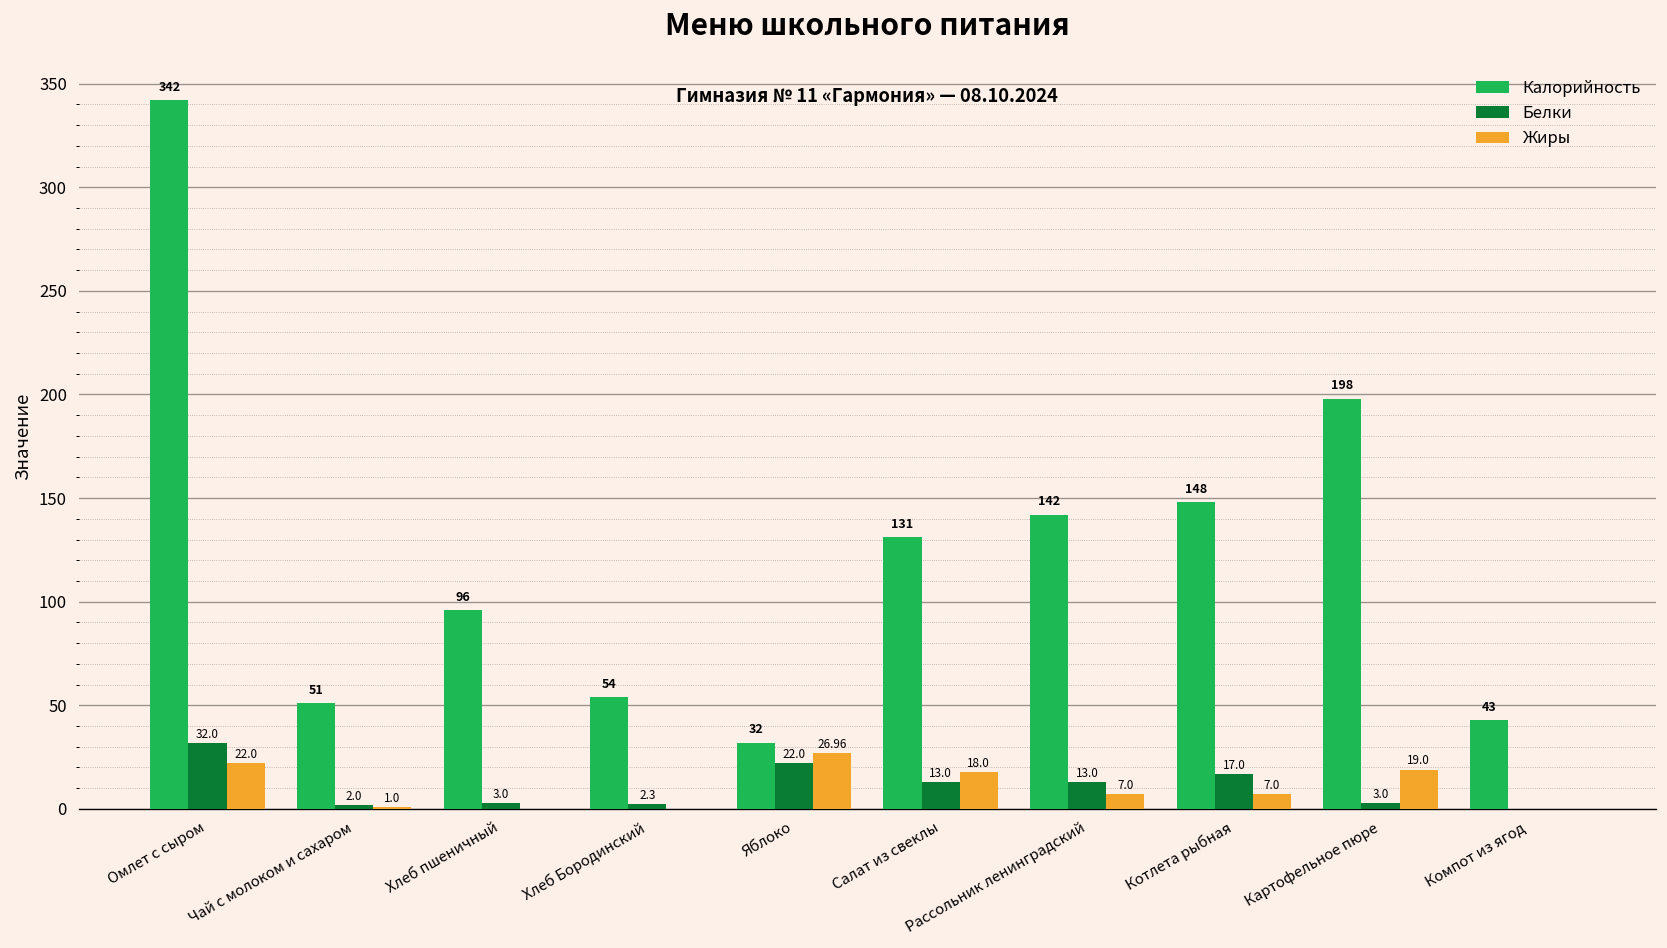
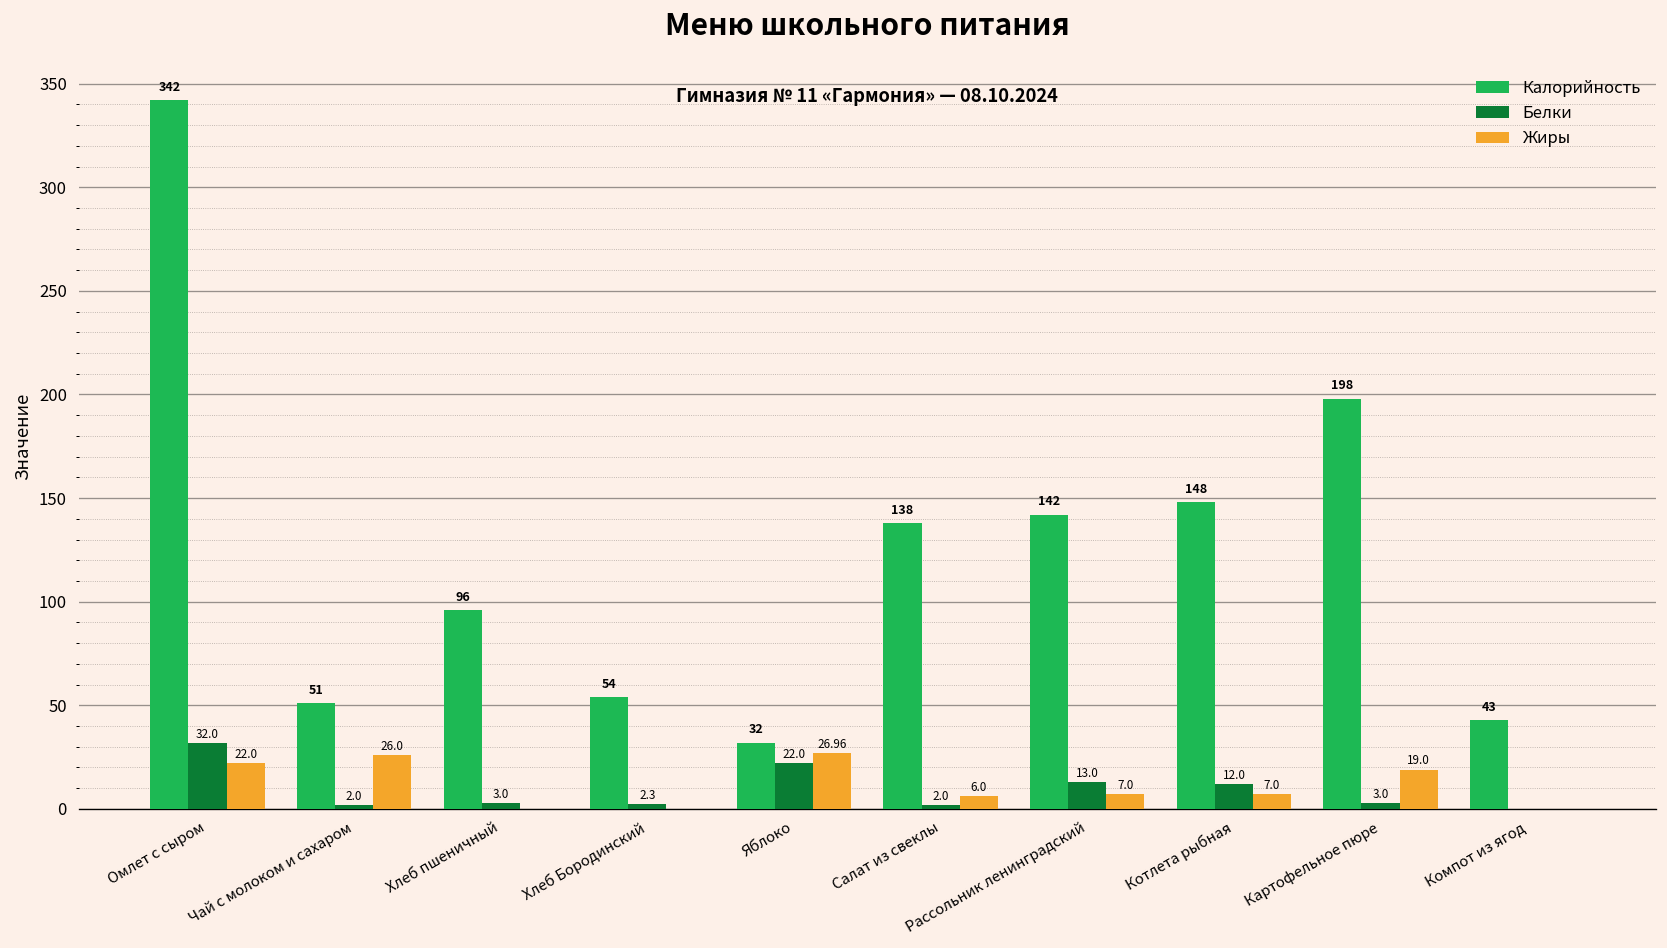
Жиры, Чай с молоком и сахаром: 1.0 -> 26.0
Калорийность, Салат из свеклы: 131 -> 138
Белки, Салат из свеклы: 13.0 -> 2.0
Жиры, Салат из свеклы: 18.0 -> 6.0
Белки, Котлета рыбная: 17.0 -> 12.0
